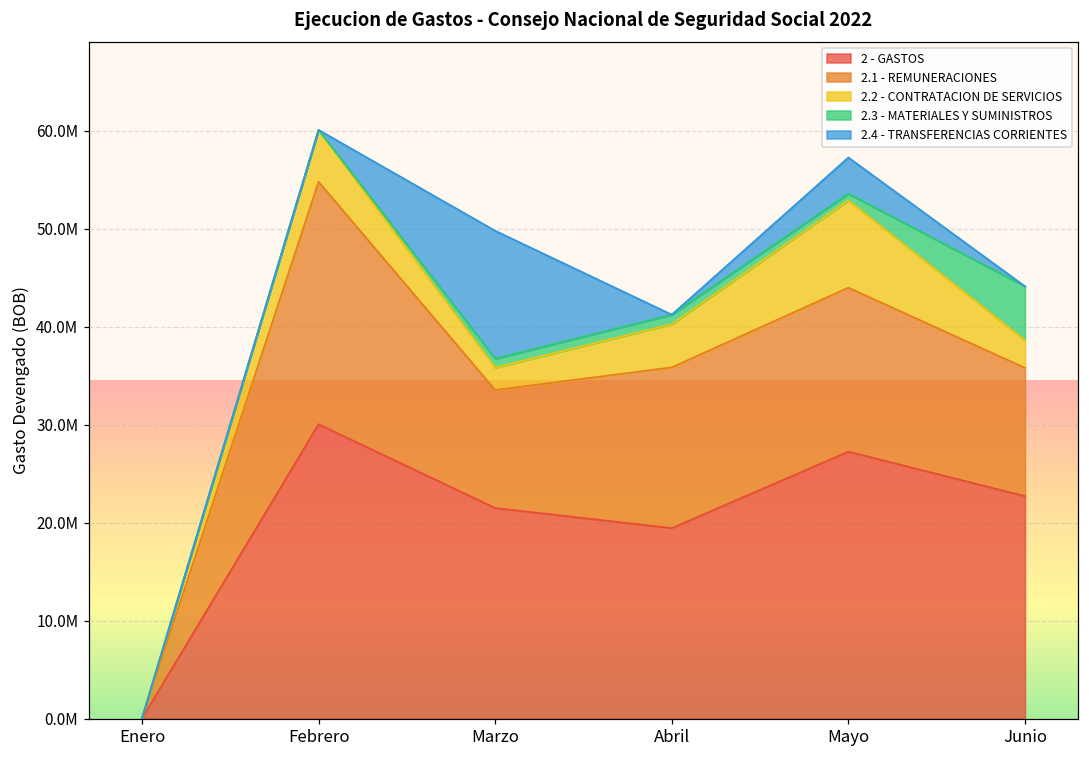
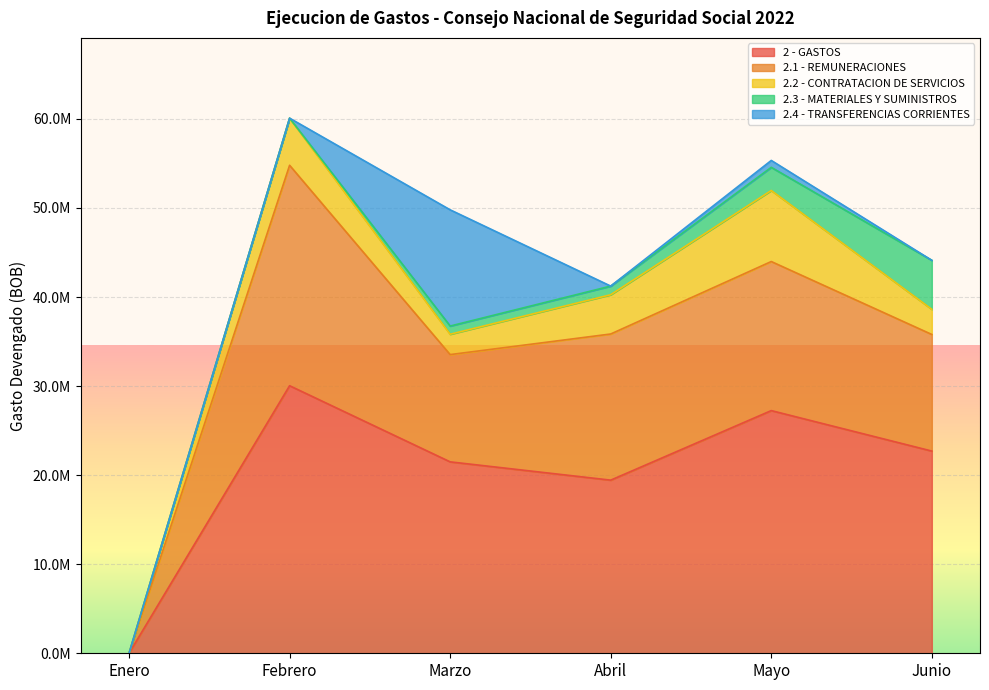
2.2 - CONTRATACION DE SERVICIOS, Mayo: 9000000 -> 8000000
2.3 - MATERIALES Y SUMINISTROS, Mayo: 1000000 -> 3000000
2.4 - TRANSFERENCIAS CORRIENTES, Mayo: 4000000 -> 1000000
